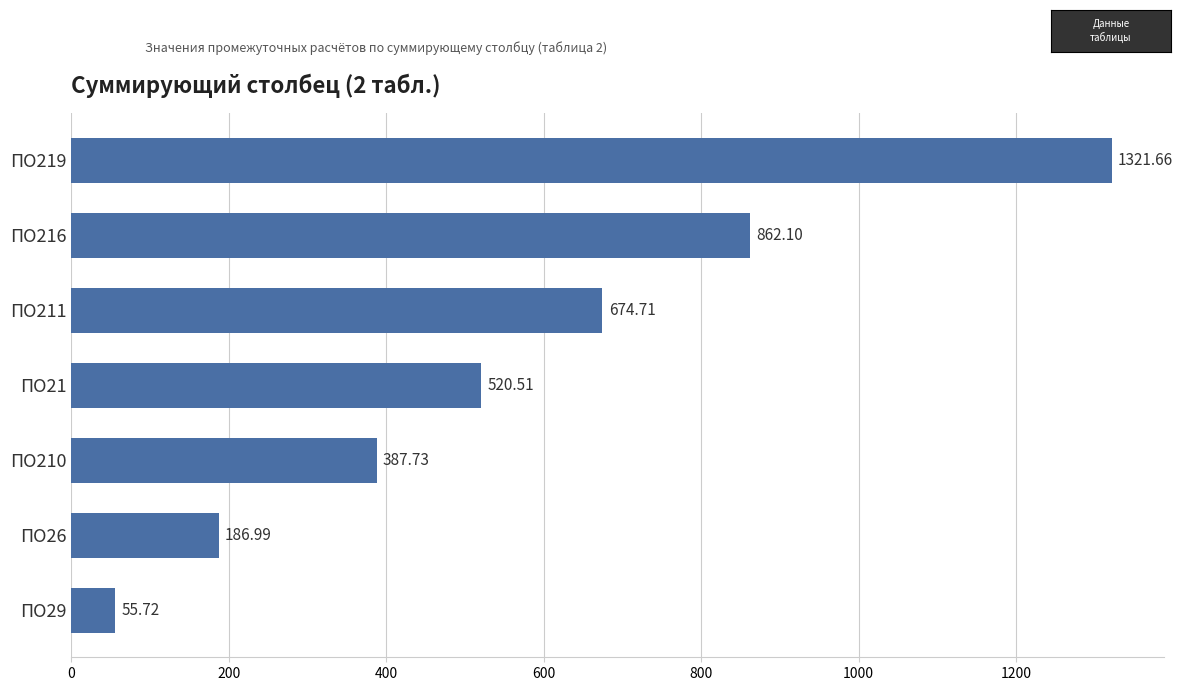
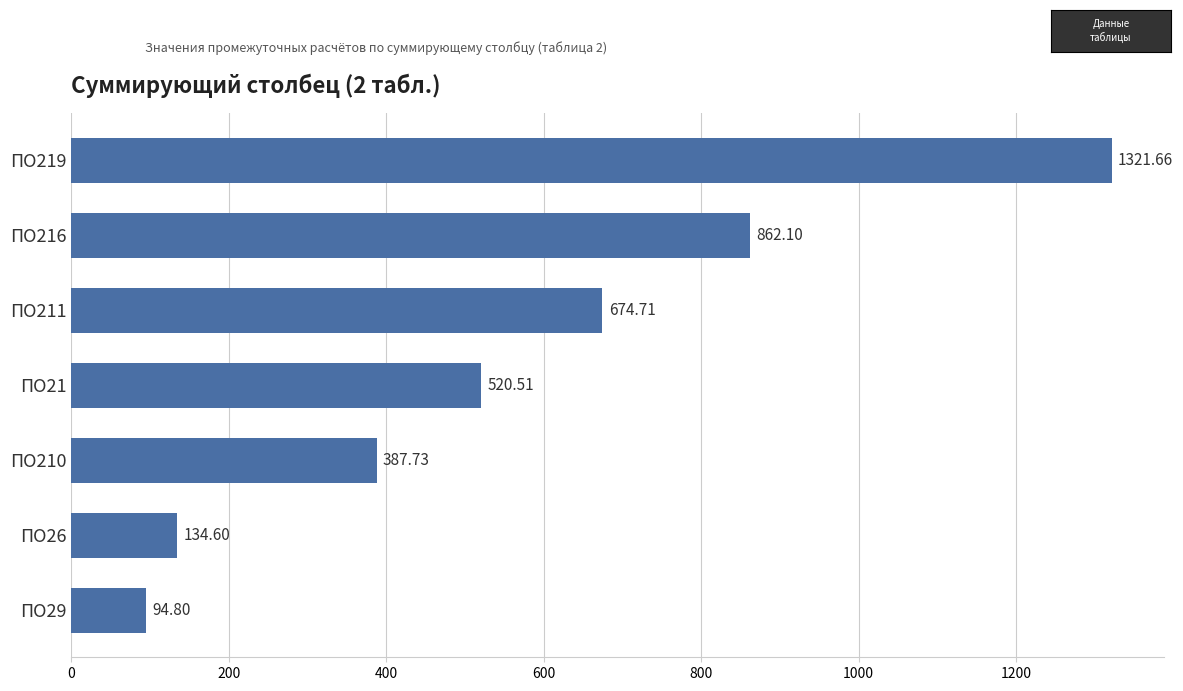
ПО26: 186.99 -> 134.60
ПО29: 55.72 -> 94.80
